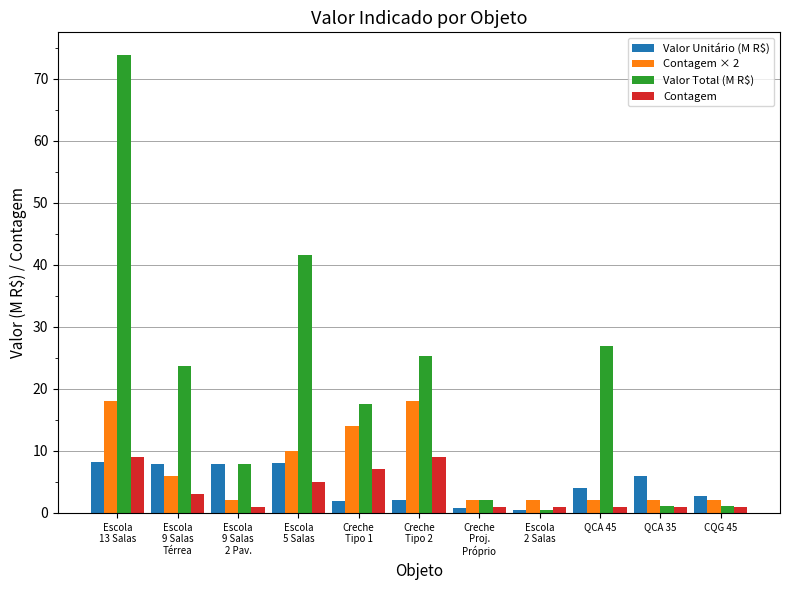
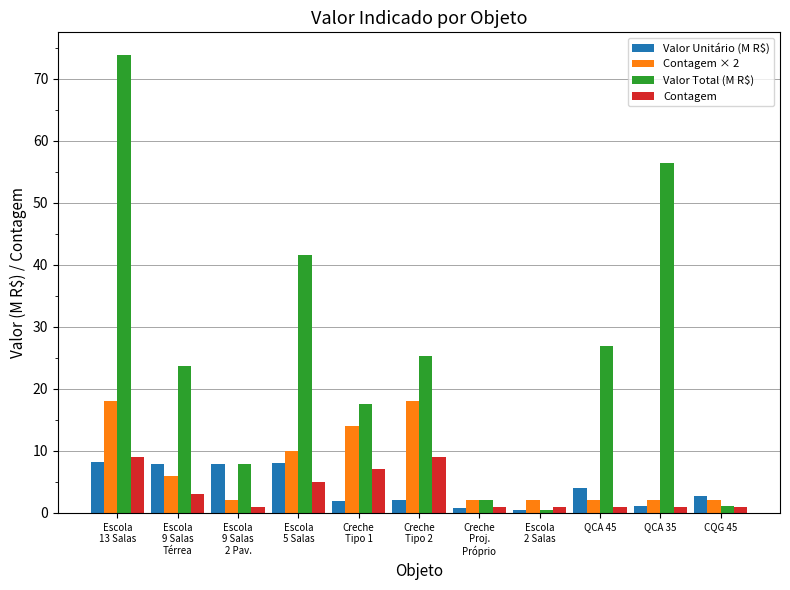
Valor Unitário (M R$), QCA 35: 6 -> 1
Valor Total (M R$), QCA 35: 1 -> 56
